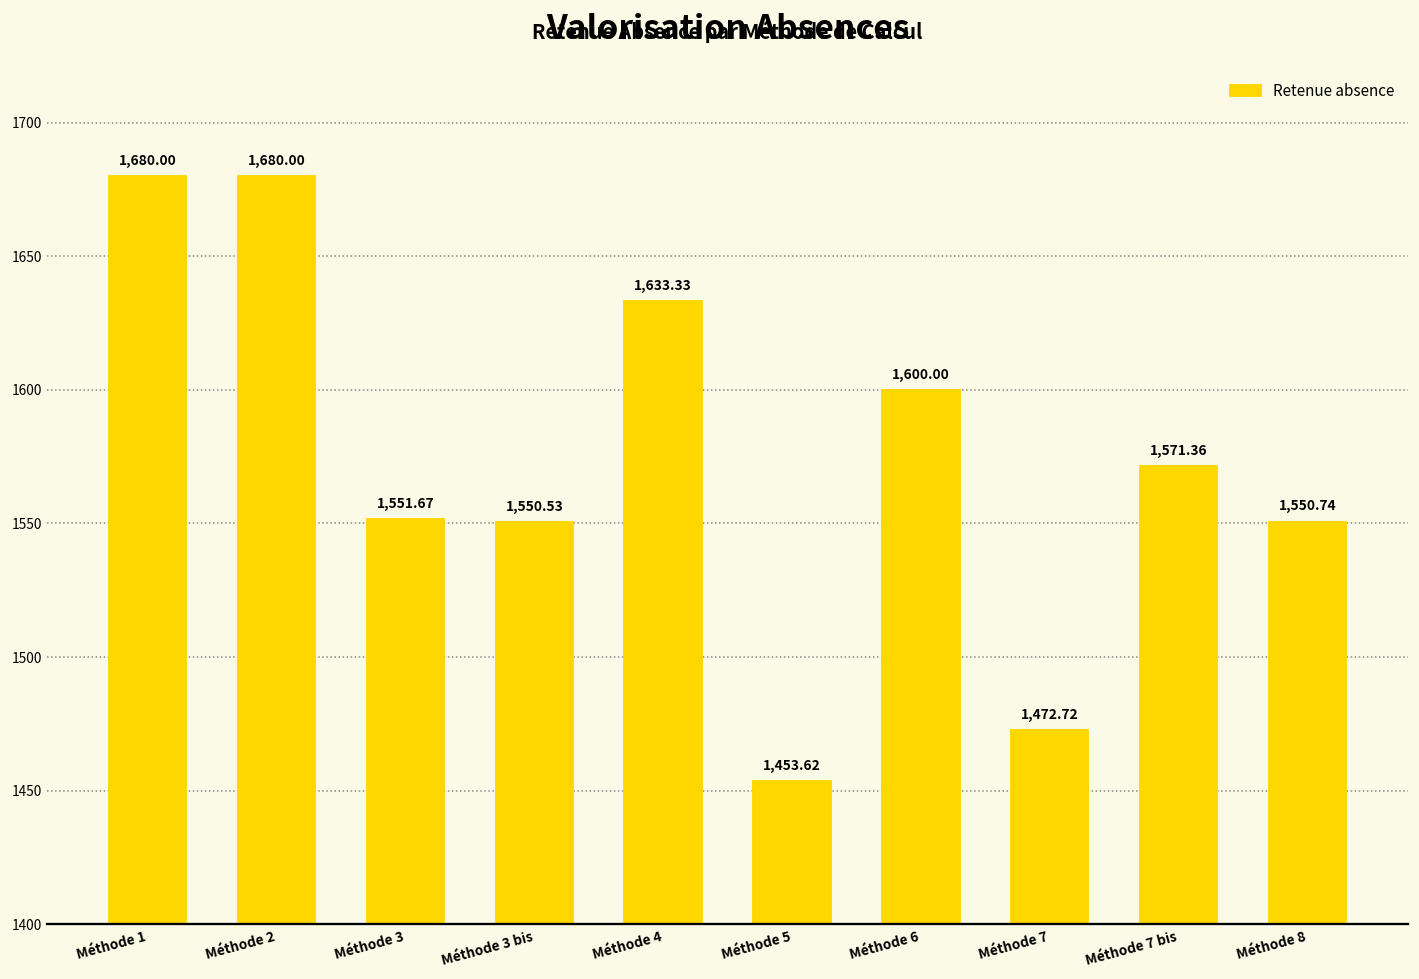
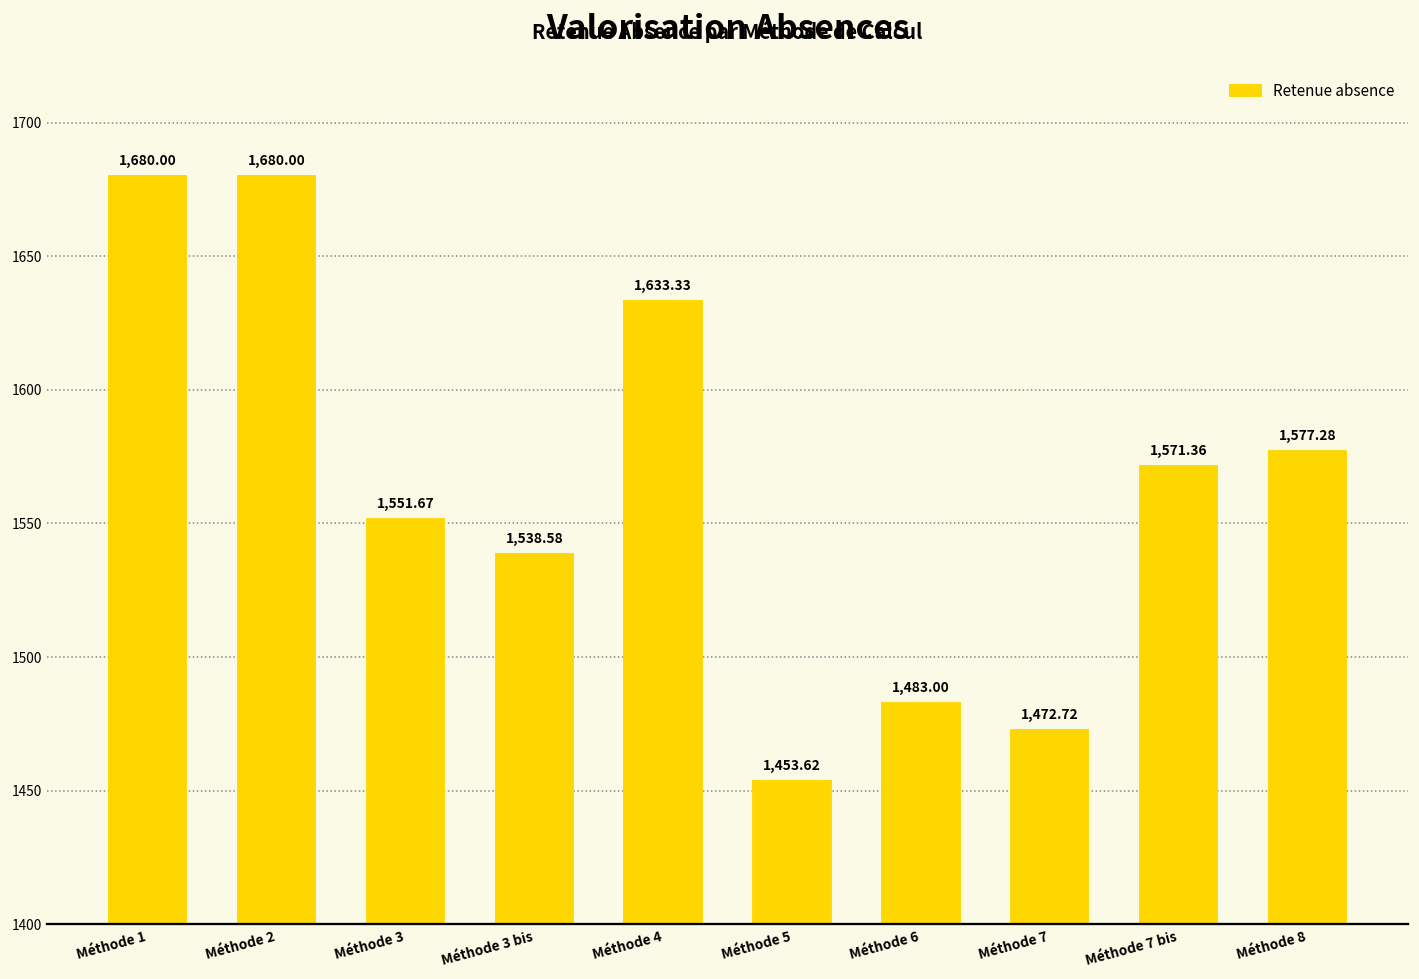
Méthode 3 bis: 1,550.53 -> 1,538.58
Méthode 6: 1,600.00 -> 1,483.00
Méthode 8: 1,550.74 -> 1,577.28
